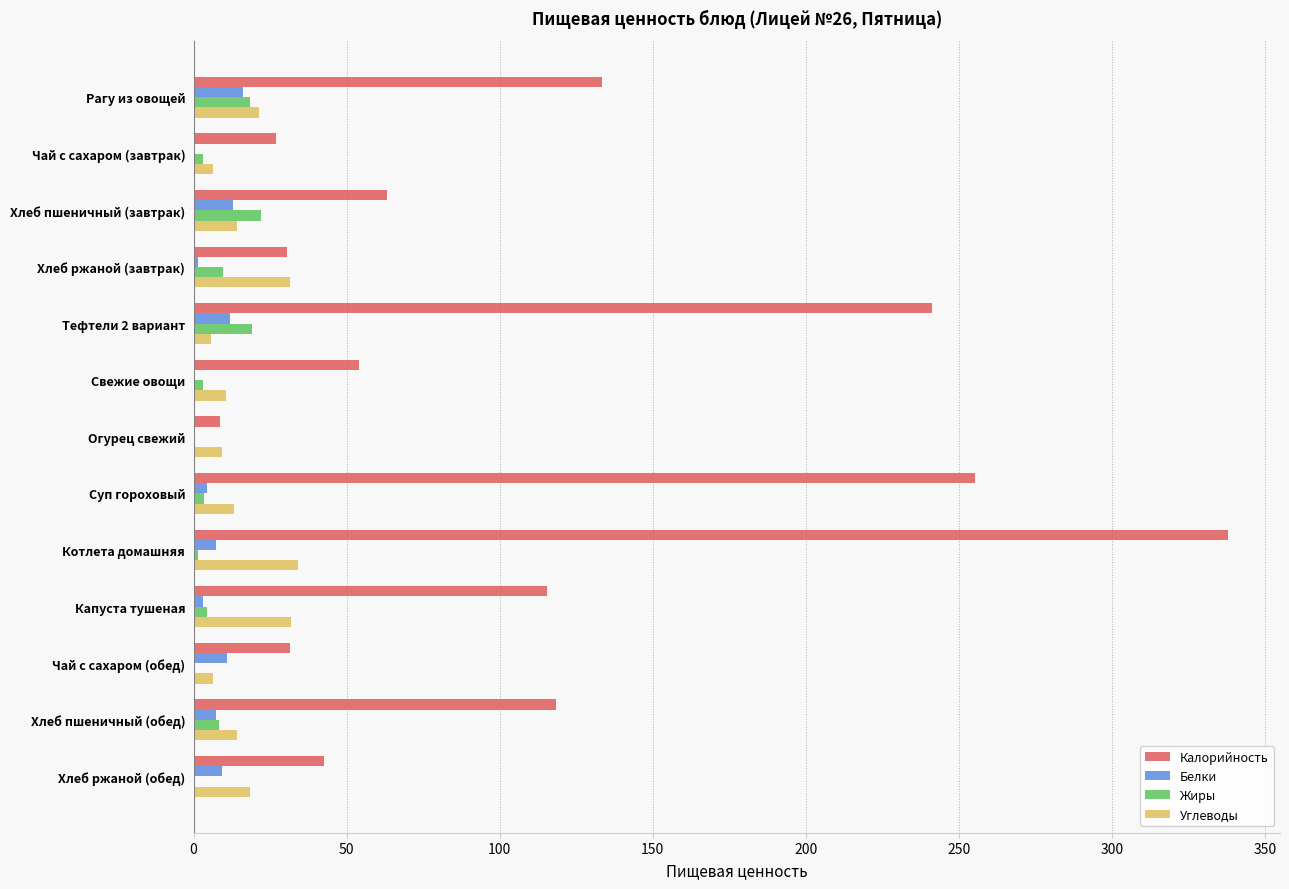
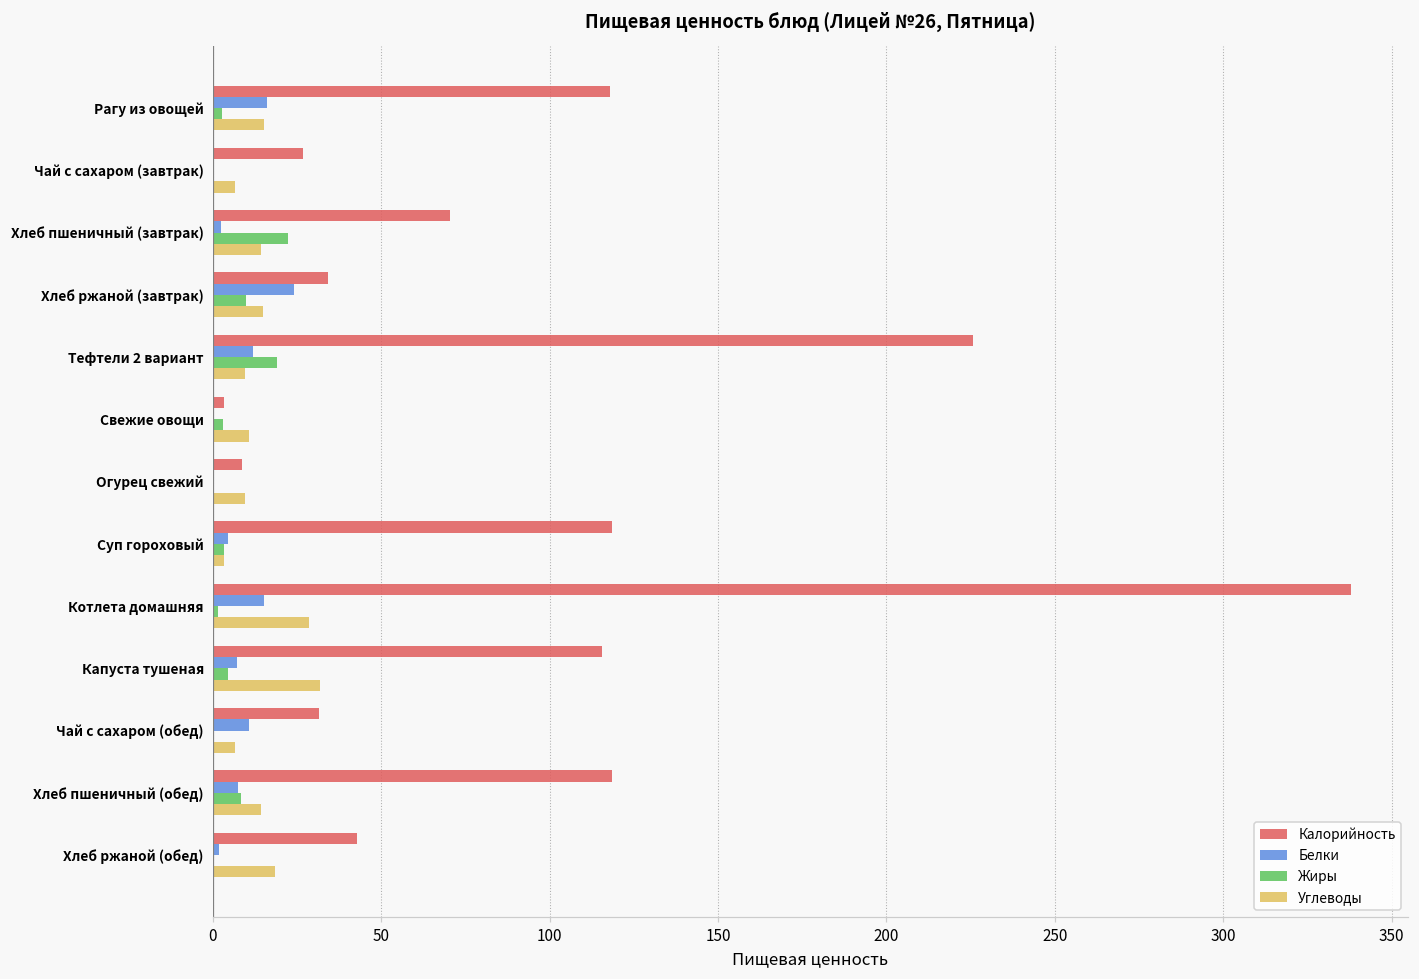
Калорийность, Рагу из овощей: 133 -> 118
Жиры, Рагу из овощей: 19 -> 3
Углеводы, Рагу из овощей: 21 -> 15
Жиры, Чай с сахаром (завтрак): 3 -> 0
Калорийность, Хлеб пшеничный (завтрак): 63 -> 70
Белки, Хлеб пшеничный (завтрак): 13 -> 2
Калорийность, Хлеб ржаной (завтрак): 31 -> 34
Белки, Хлеб ржаной (завтрак): 1 -> 24
Углеводы, Хлеб ржаной (завтрак): 32 -> 15
Калорийность, Тефтели 2 вариант: 241 -> 226
Углеводы, Тефтели 2 вариант: 6 -> 10
Калорийность, Свежие овощи: 54 -> 3
Калорийность, Суп гороховый: 255 -> 119
Углеводы, Суп гороховый: 13 -> 3
Белки, Котлета домашняя: 7 -> 15
Углеводы, Котлета домашняя: 34 -> 29
Белки, Капуста тушеная: 3 -> 7
Белки, Хлеб ржаной (обед): 9 -> 2
